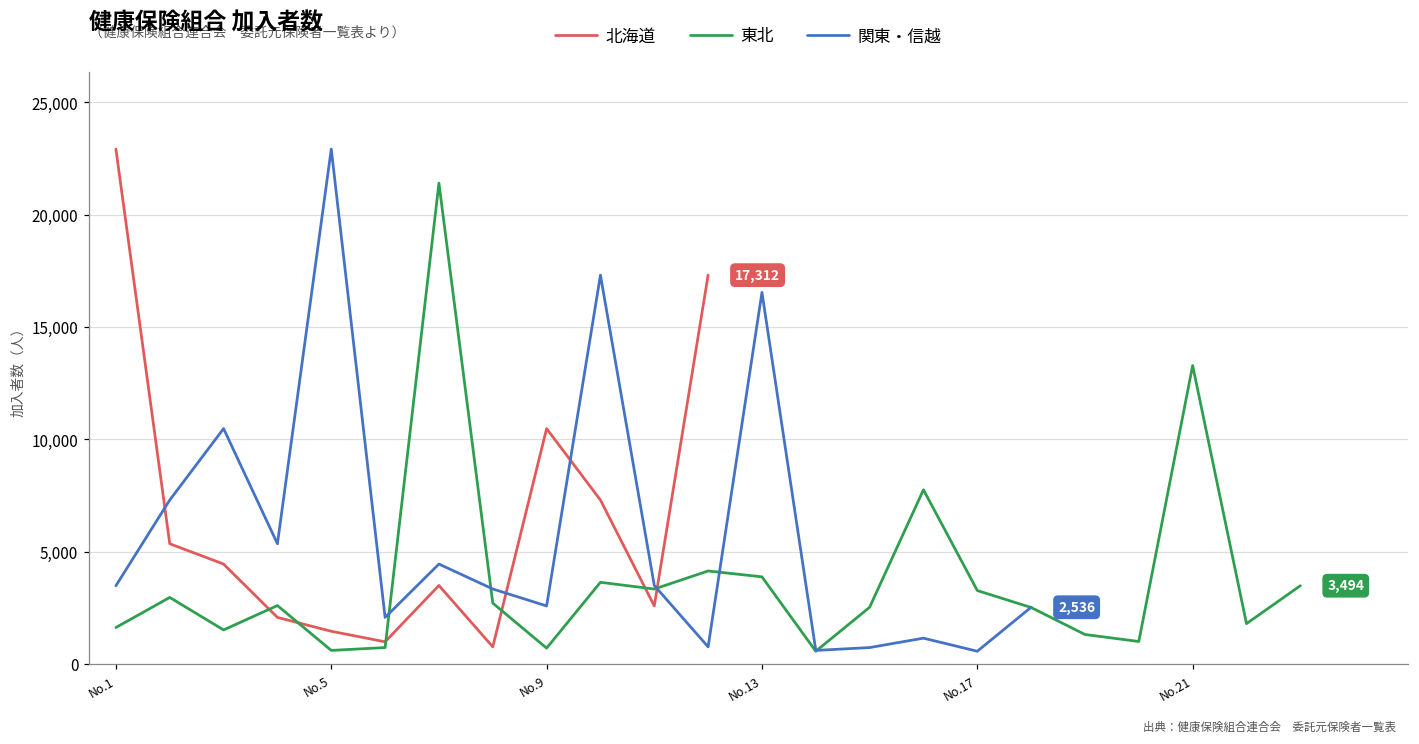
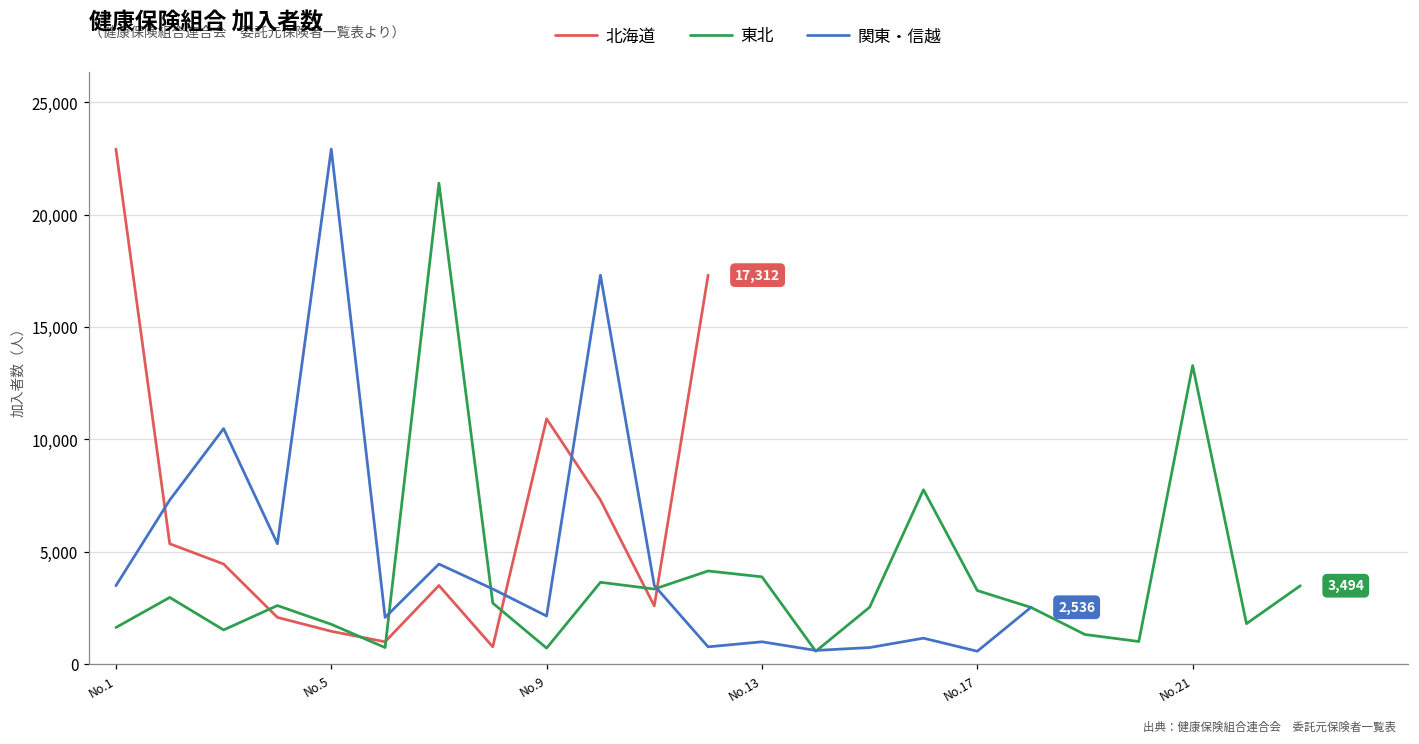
東北, No.5: 600 -> 1,800
北海道, No.9: 10,500 -> 10,900
関東・信越, No.9: 2,600 -> 2,100
関東・信越, No.13: 16,500 -> 1,000
